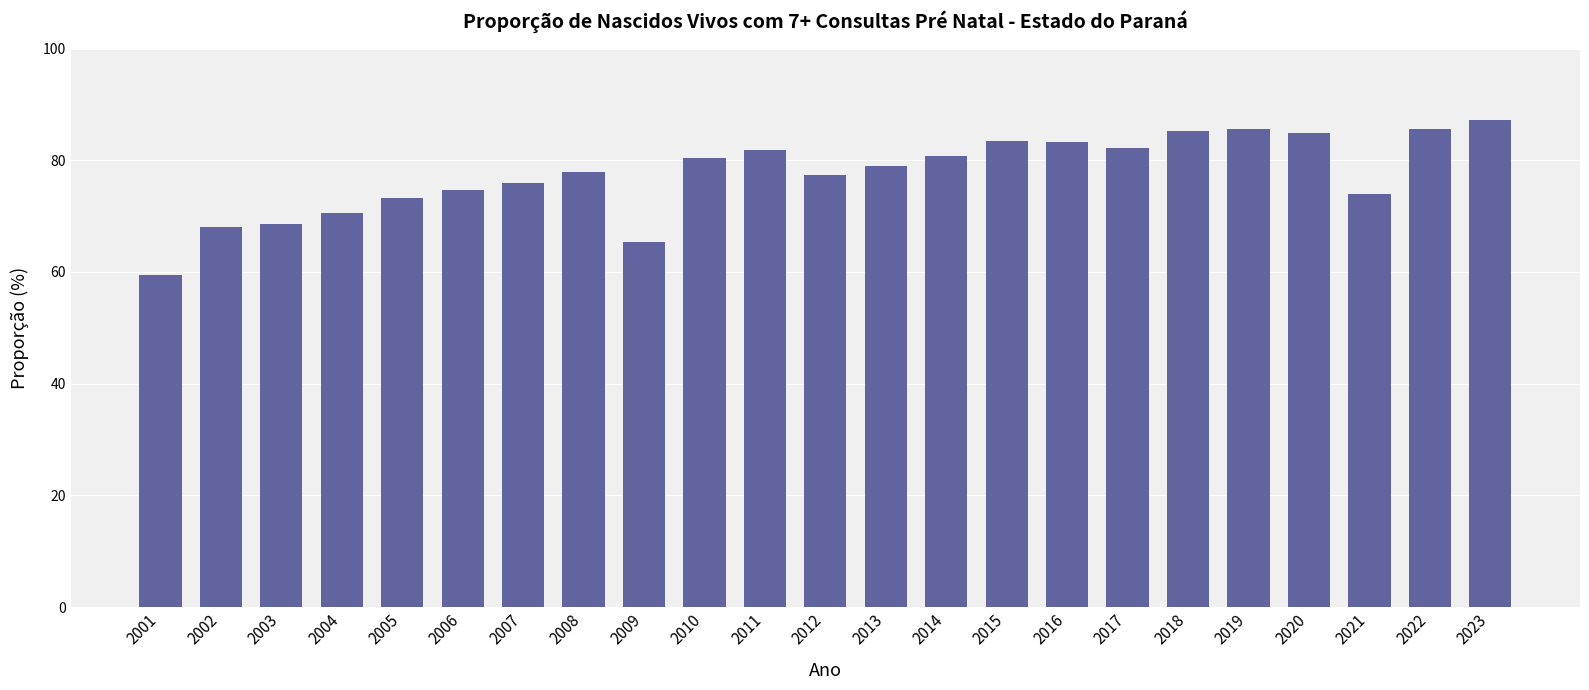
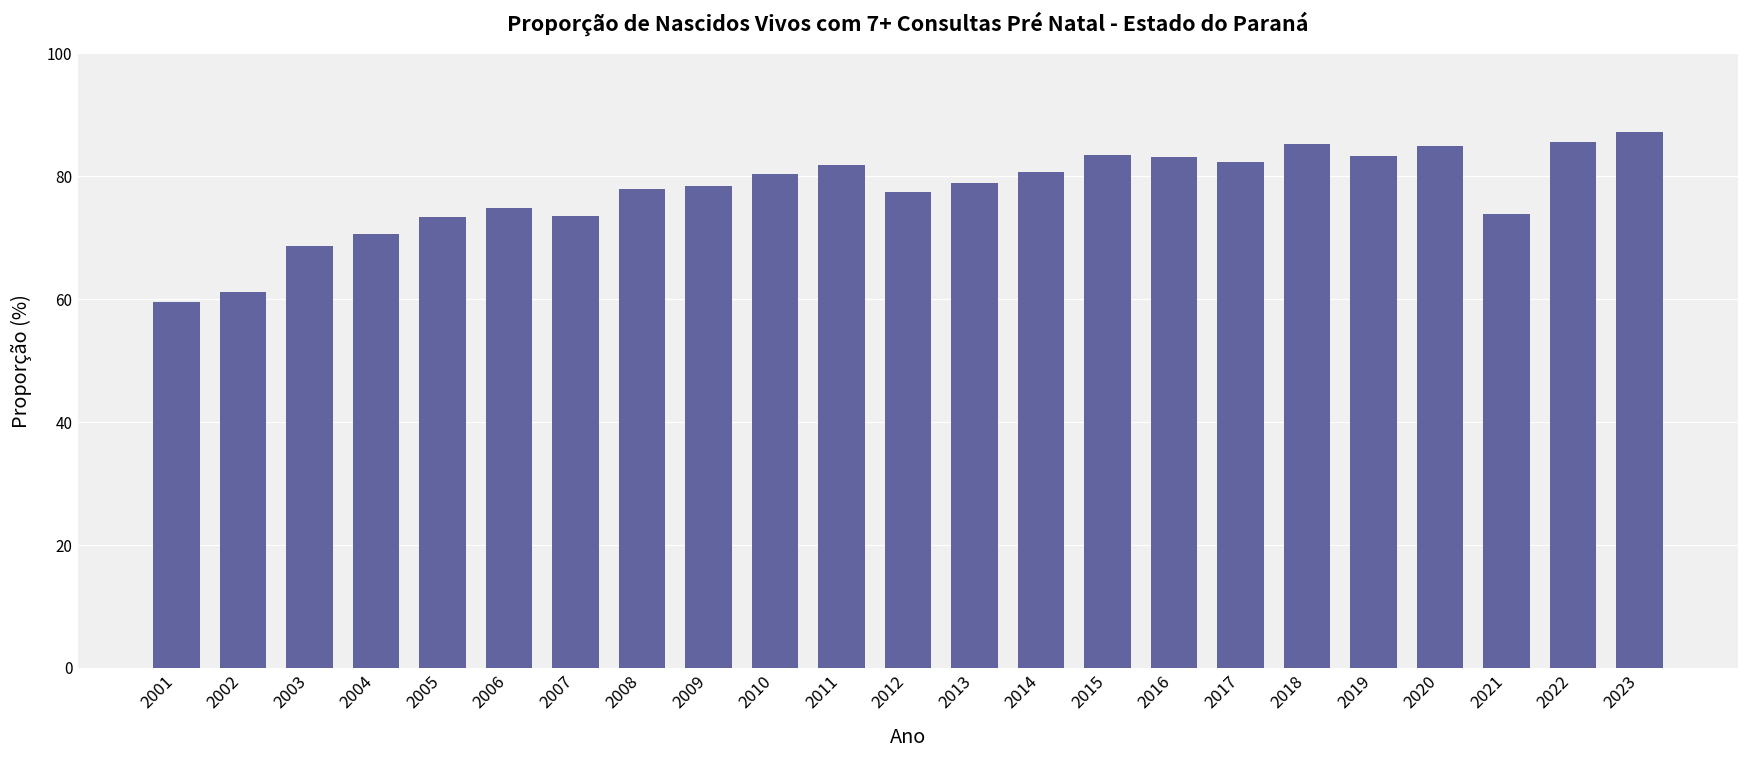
2002: 68 -> 61
2007: 76 -> 74
2009: 65 -> 78
2019: 86 -> 83
